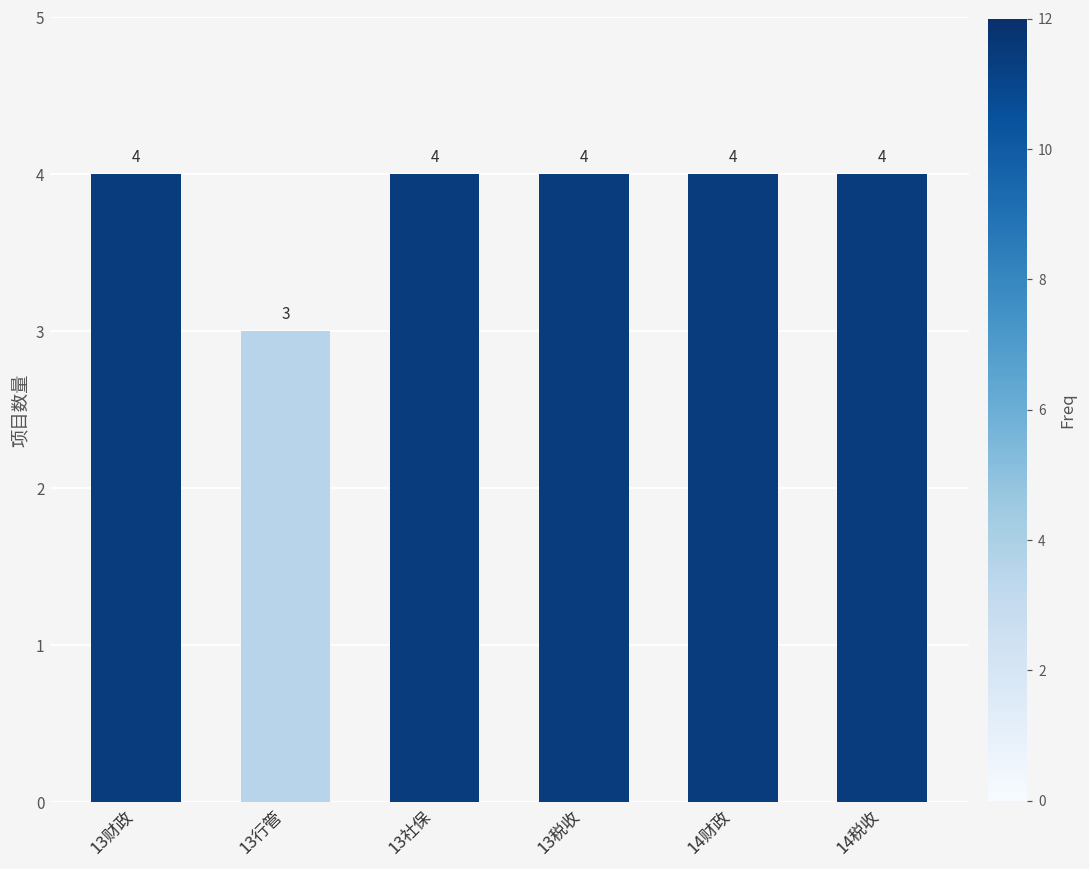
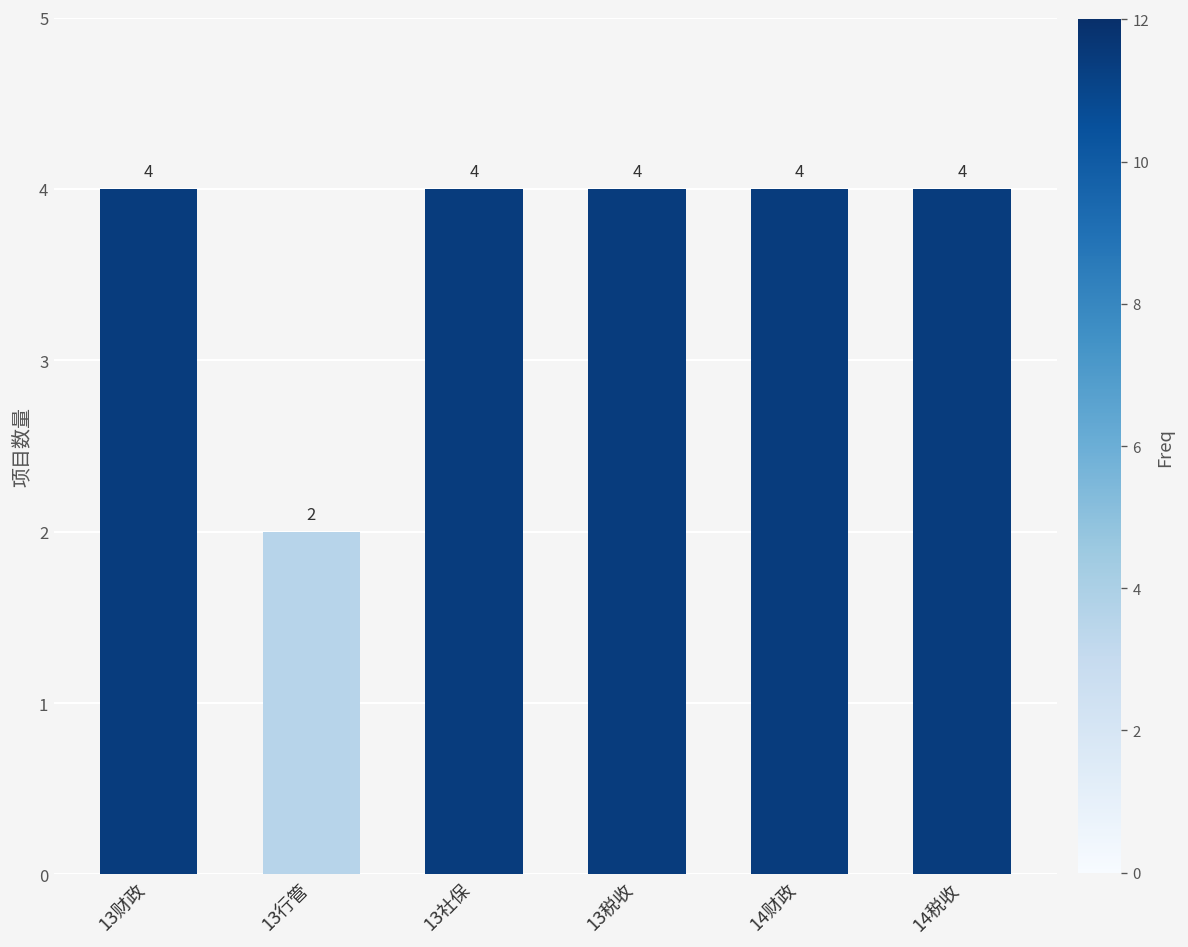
13行管: 3 -> 2
